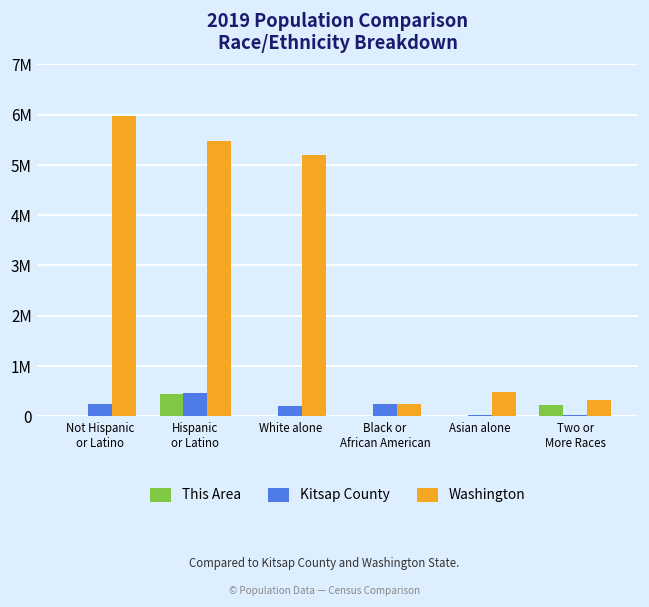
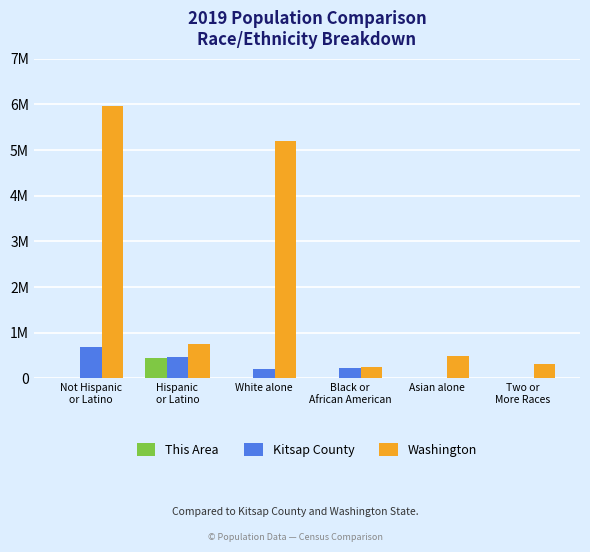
Kitsap County, Not Hispanic or Latino: 200000 -> 700000
Washington, Hispanic or Latino: 5500000 -> 800000
This Area, Two or More Races: 200000 -> 0
